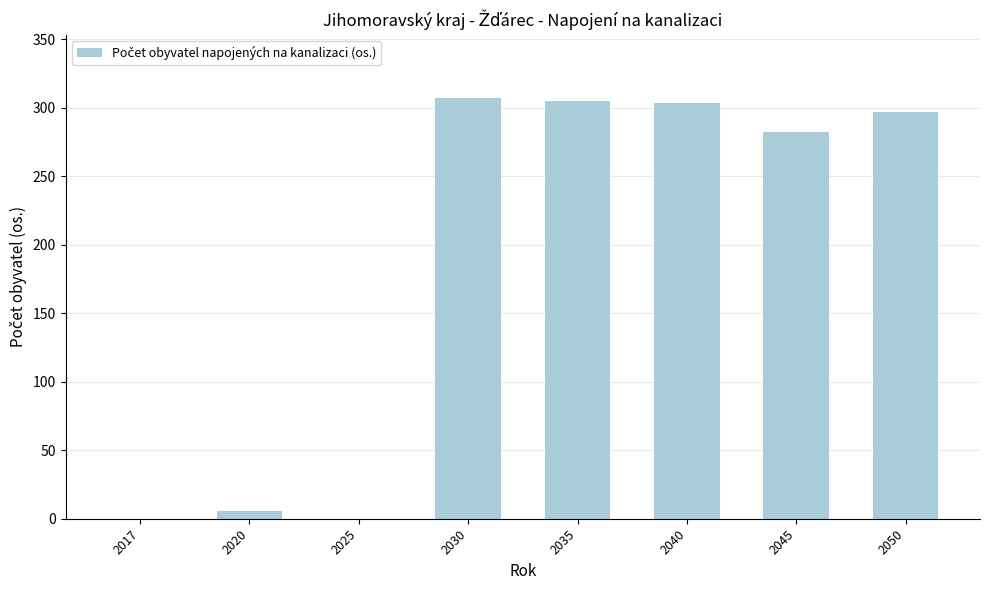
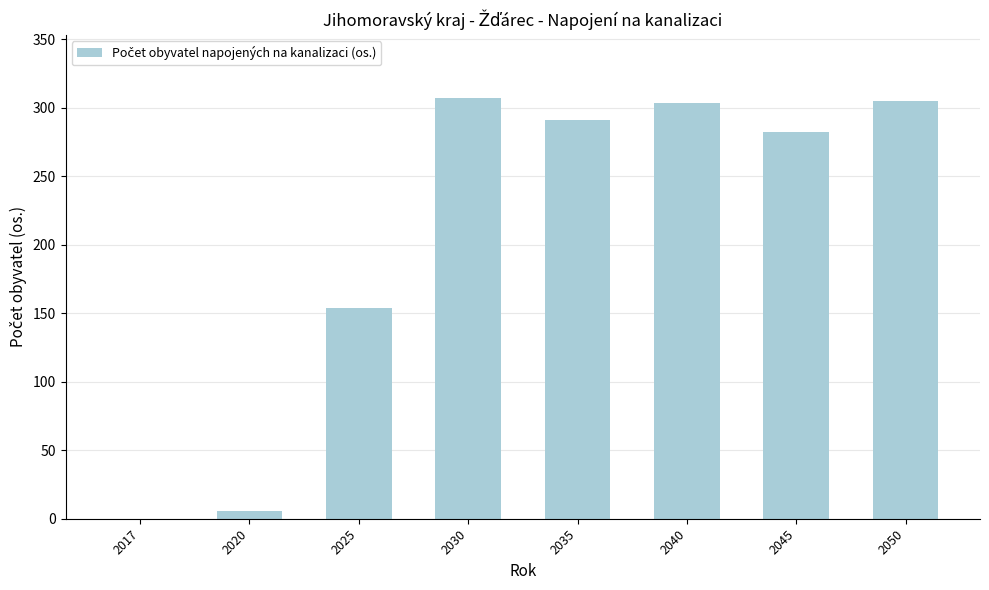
2025: 0 -> 154
2035: 305 -> 291
2050: 297 -> 305
